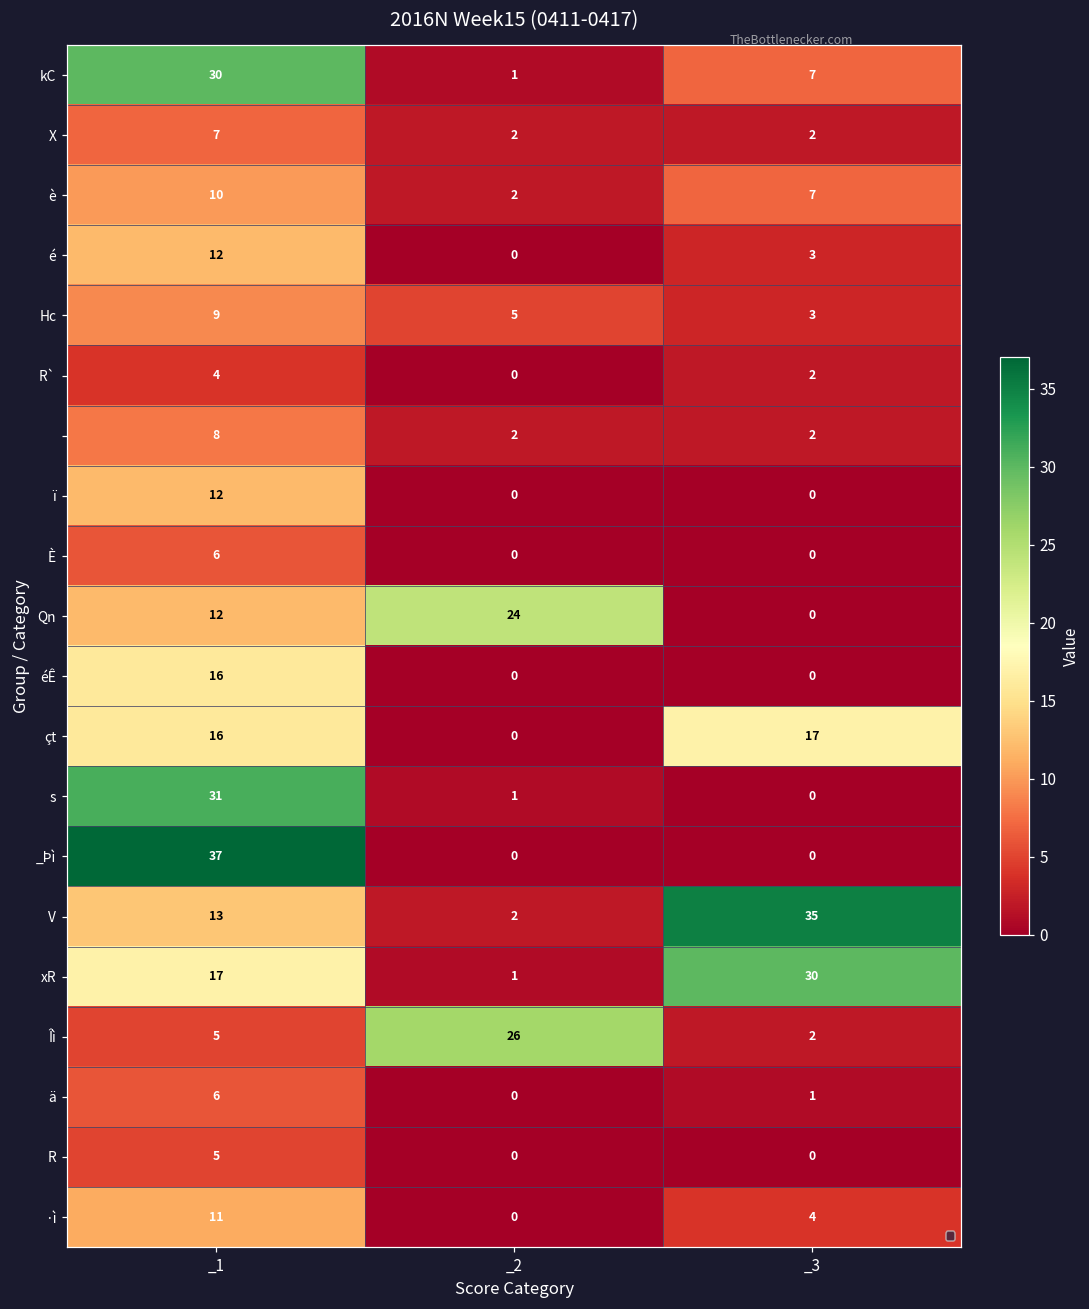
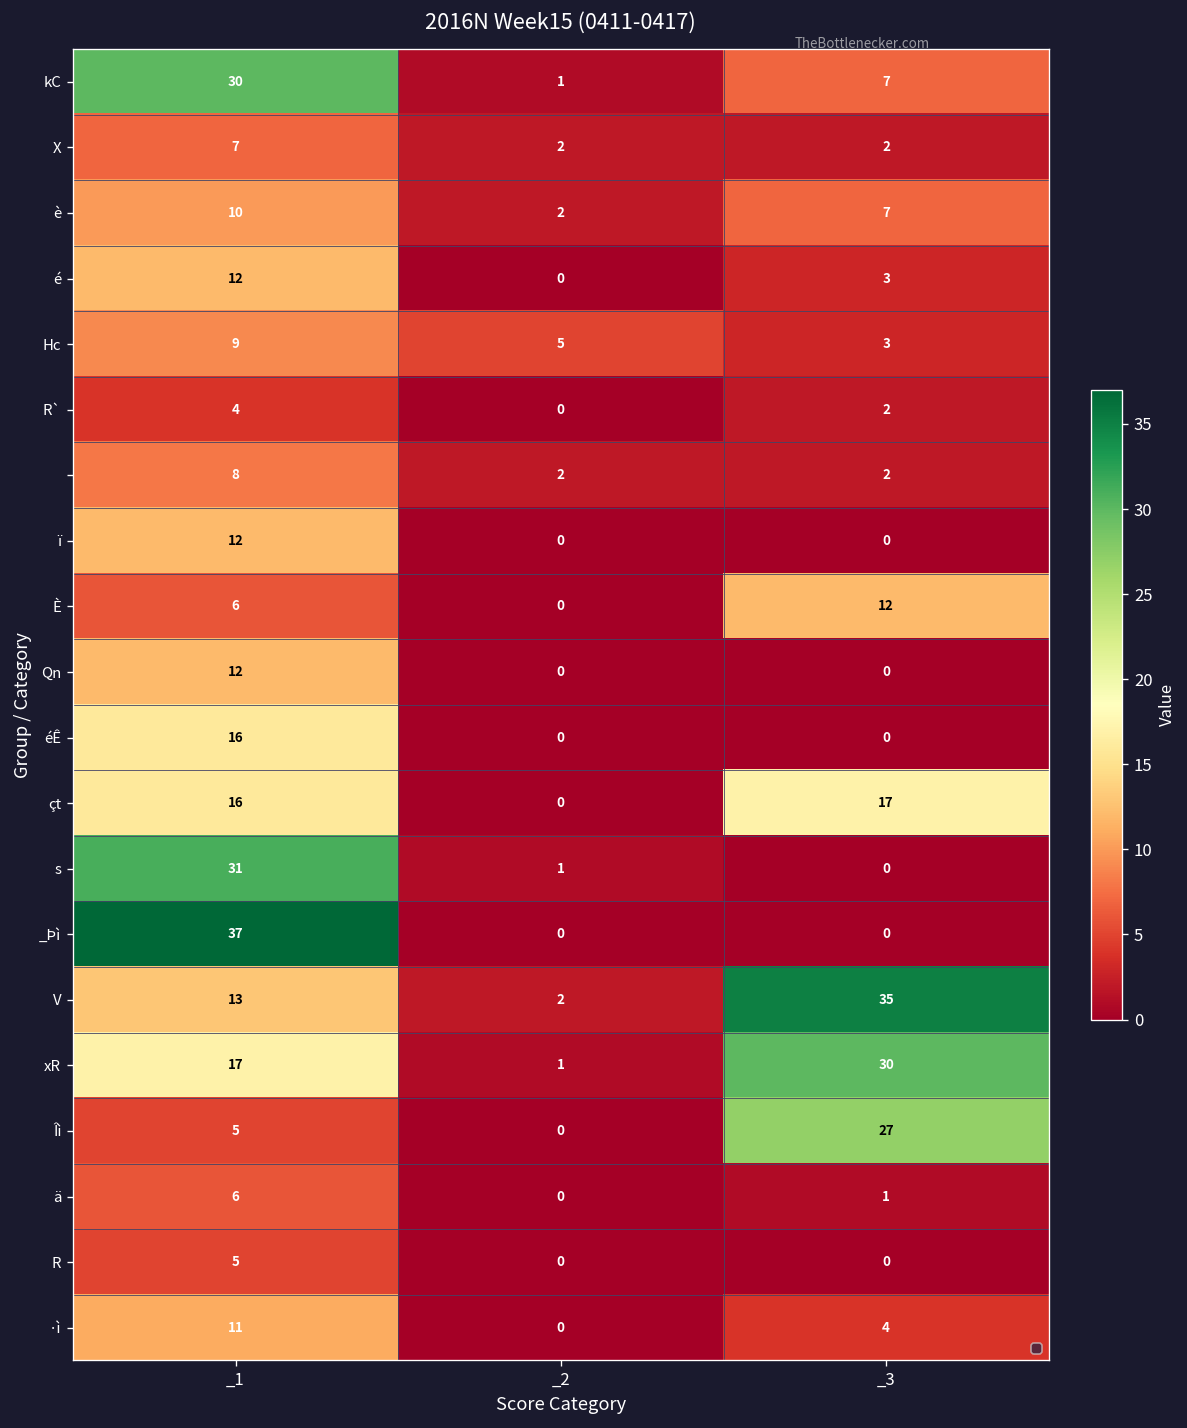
È, _3: 0 -> 12
Qn, _2: 24 -> 0
Îì, _2: 26 -> 0
Îì, _3: 2 -> 27
